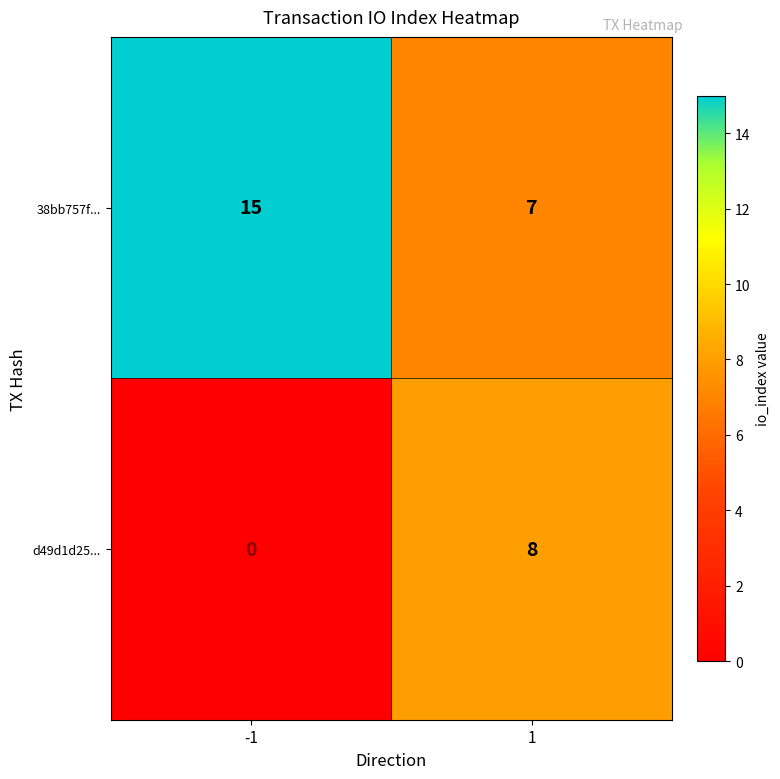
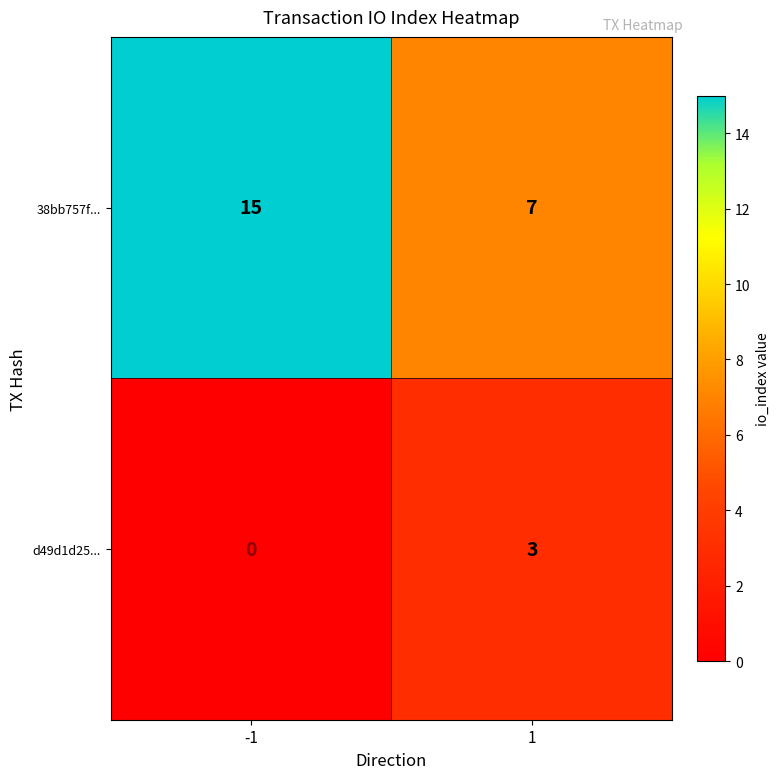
d49d1d25..., 1: 8 -> 3
